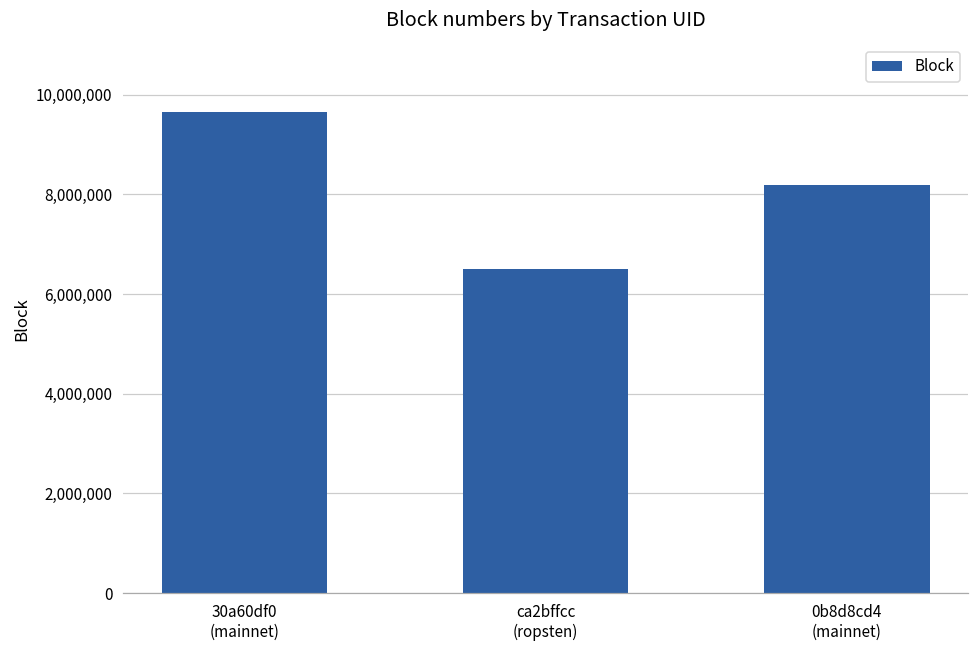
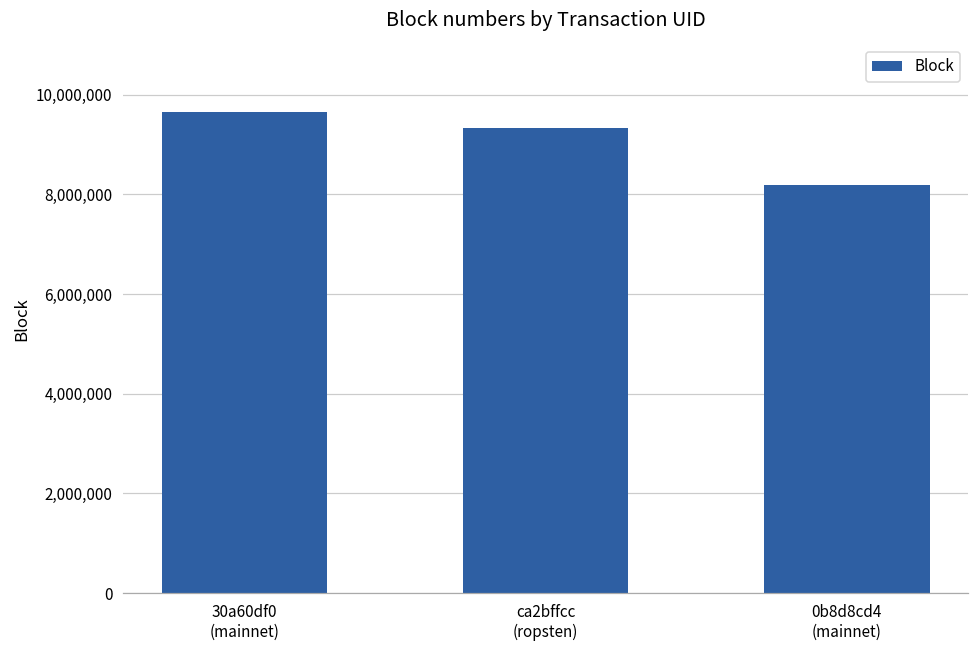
ca2bffcc (ropsten): 6,500,000 -> 9,300,000
